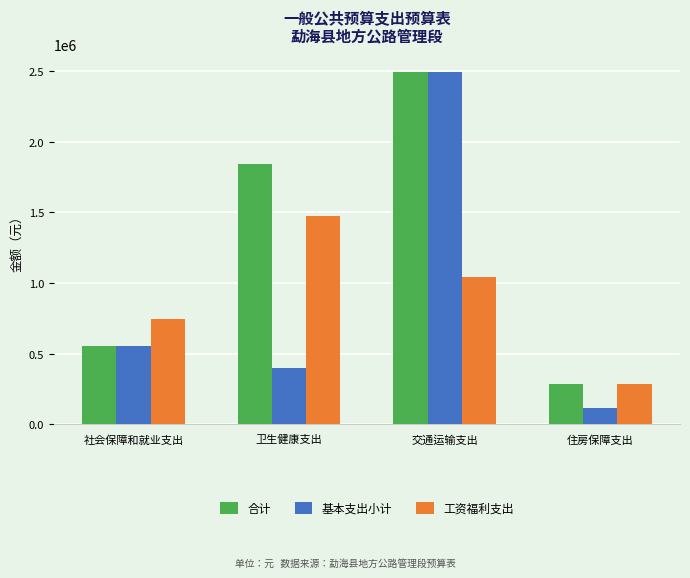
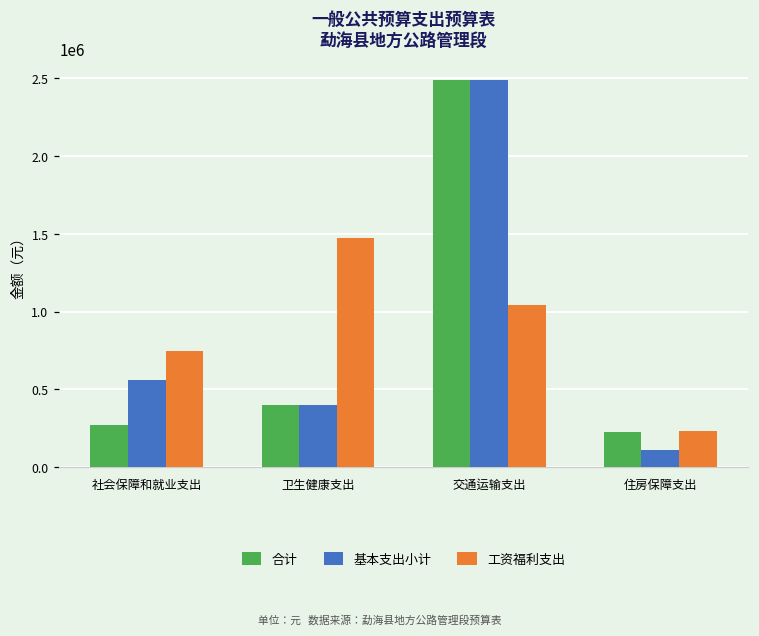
合计, 社会保障和就业支出: 560000 -> 270000
合计, 卫生健康支出: 1840000 -> 400000
合计, 住房保障支出: 290000 -> 230000
工资福利支出, 住房保障支出: 290000 -> 230000
